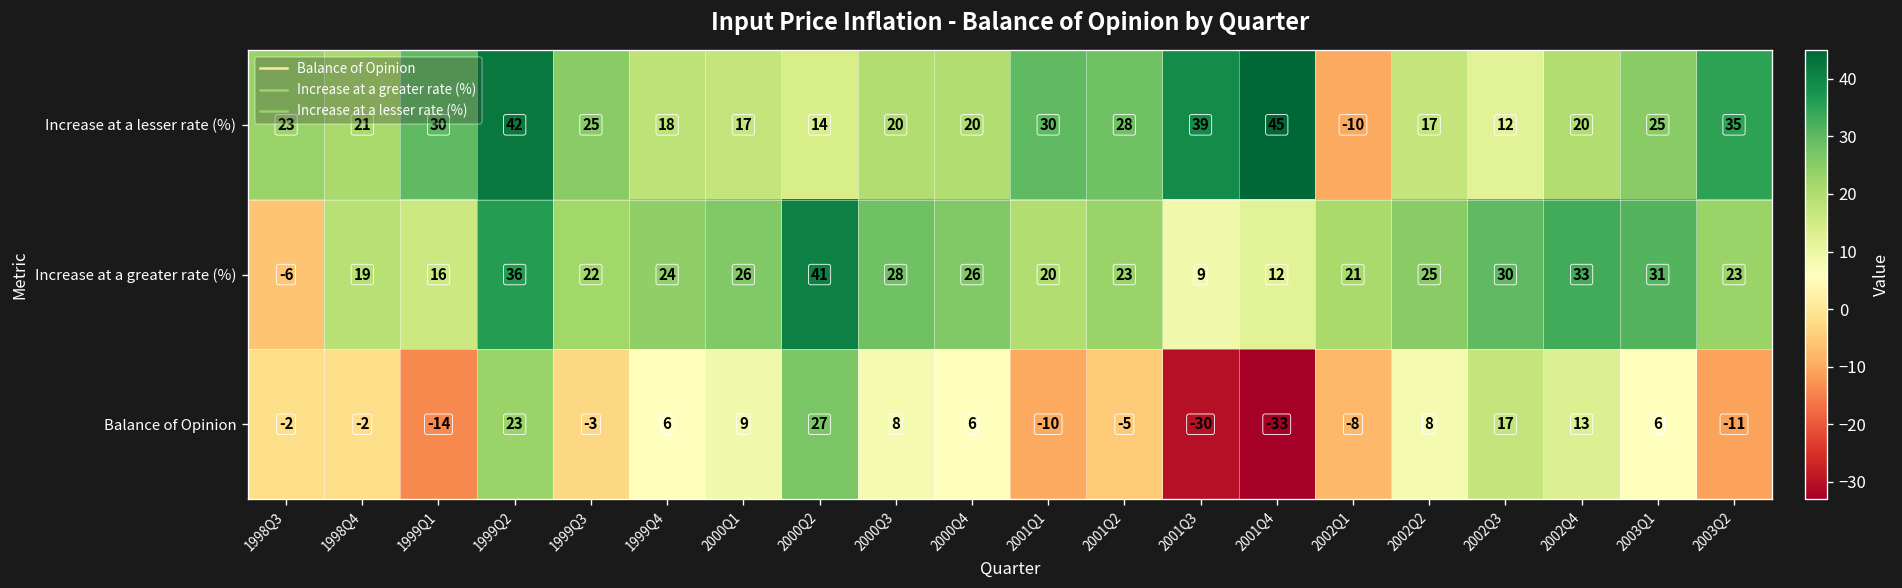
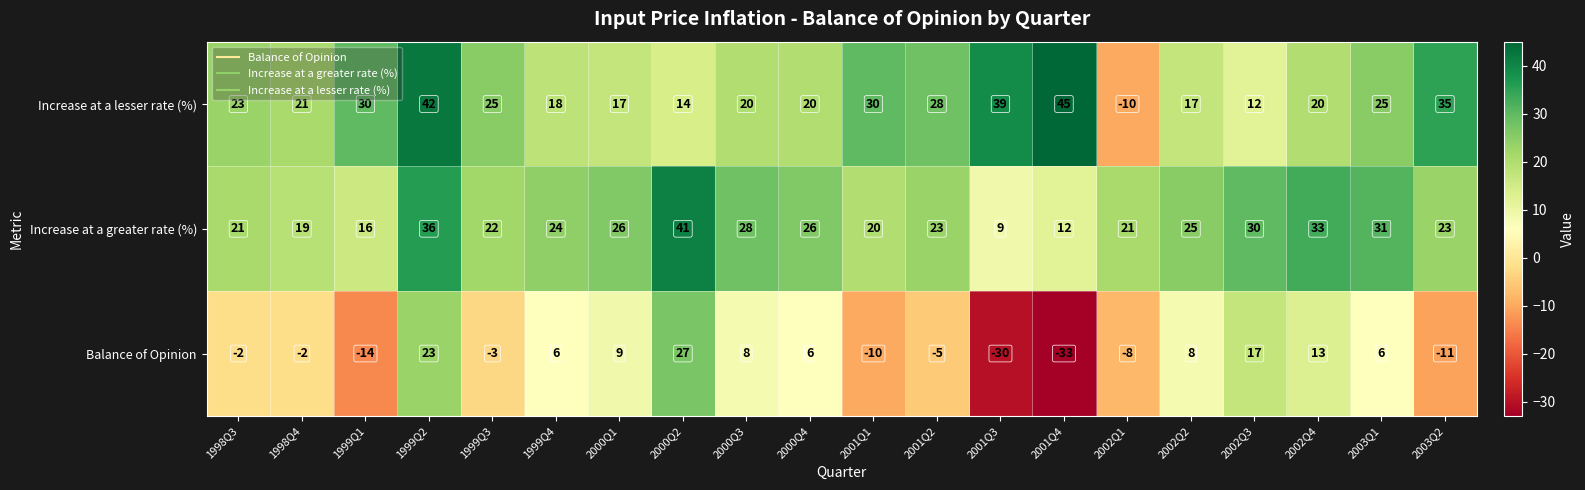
Increase at a greater rate (%), 1998Q3: -6 -> 21
